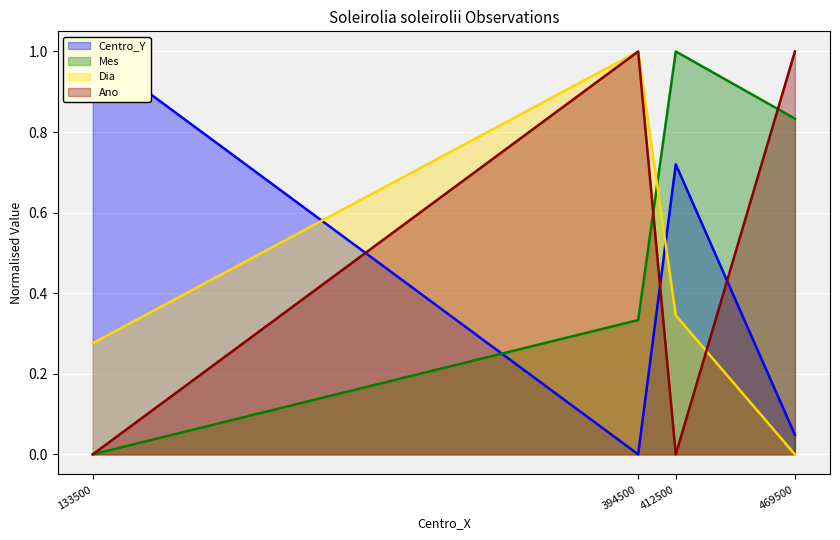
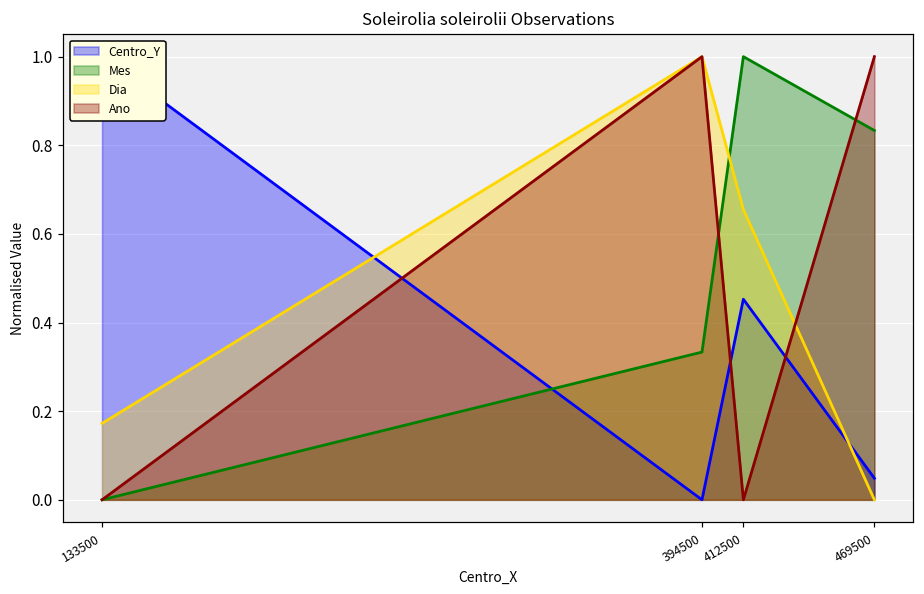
Dia, 133500: 0.28 -> 0.17
Centro_Y, 412500: 0.72 -> 0.45
Dia, 412500: 0.34 -> 0.66
